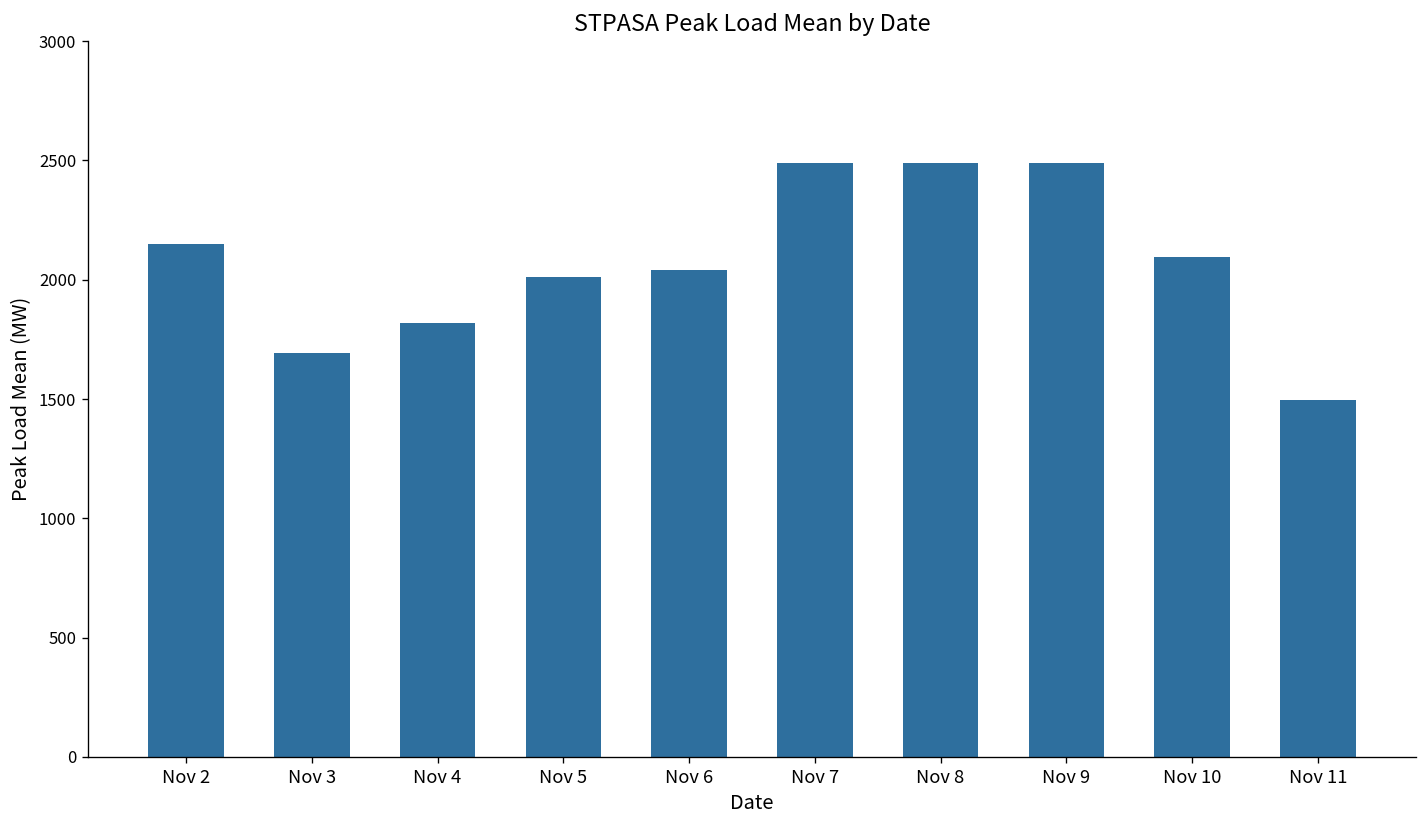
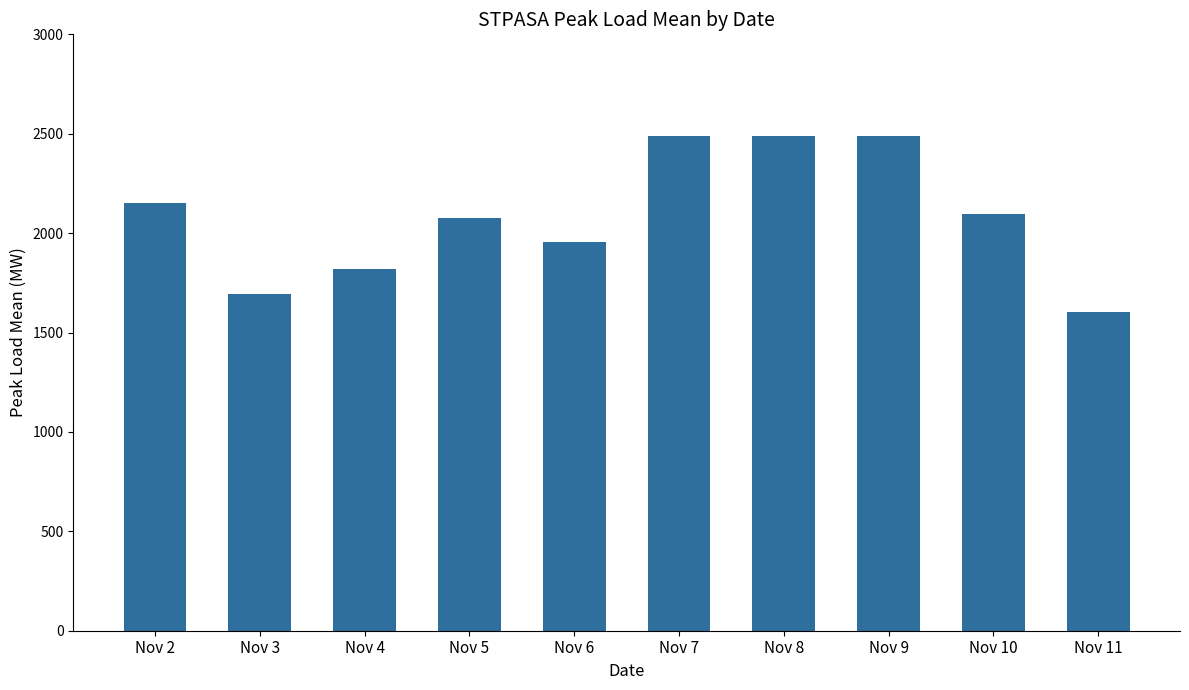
Nov 5: 2010 -> 2070
Nov 6: 2040 -> 1960
Nov 11: 1500 -> 1600
